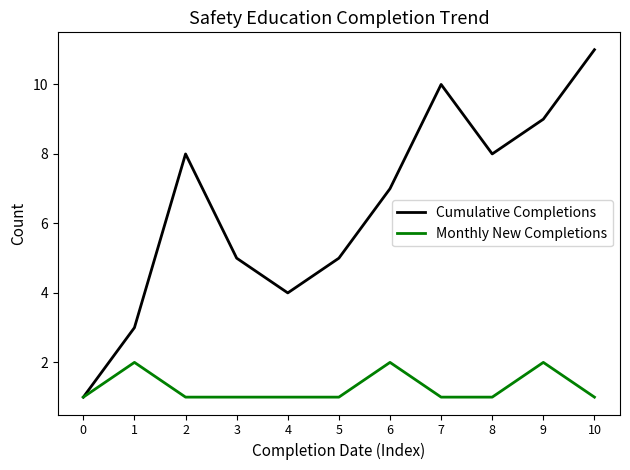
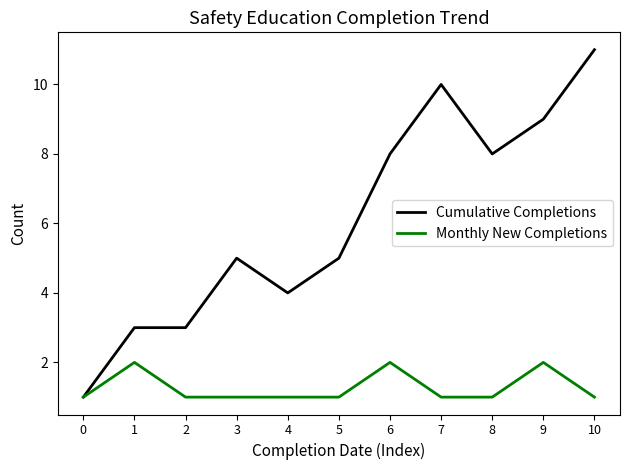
Cumulative Completions, 2: 8 -> 3
Cumulative Completions, 6: 7 -> 8
